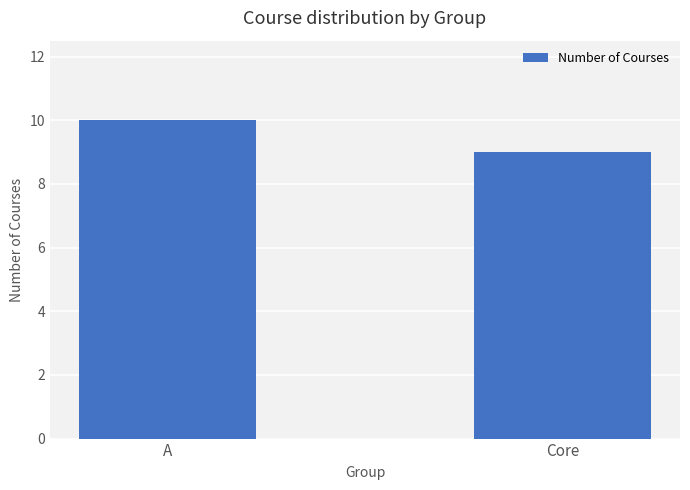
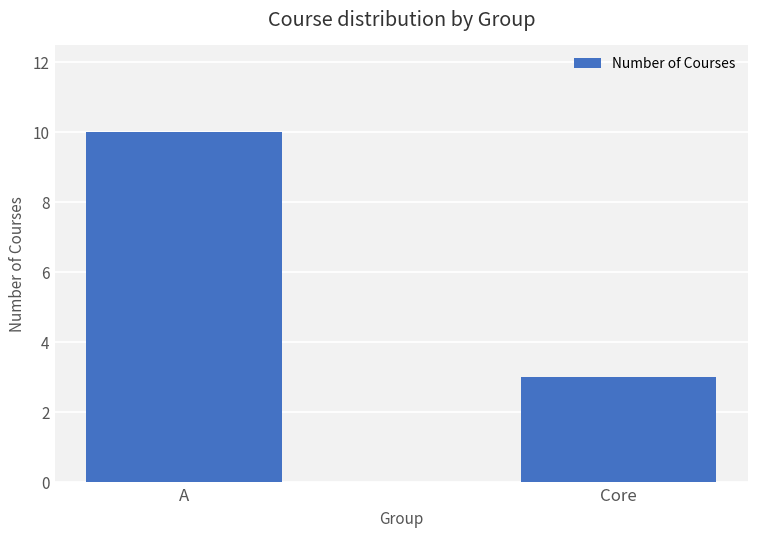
Core: 9 -> 3
